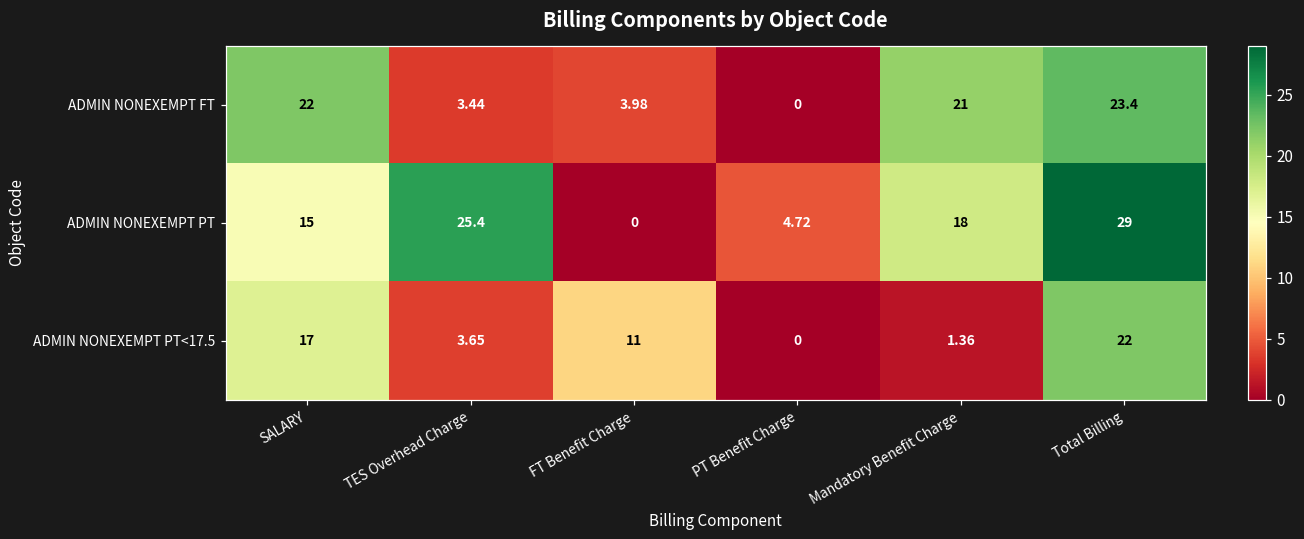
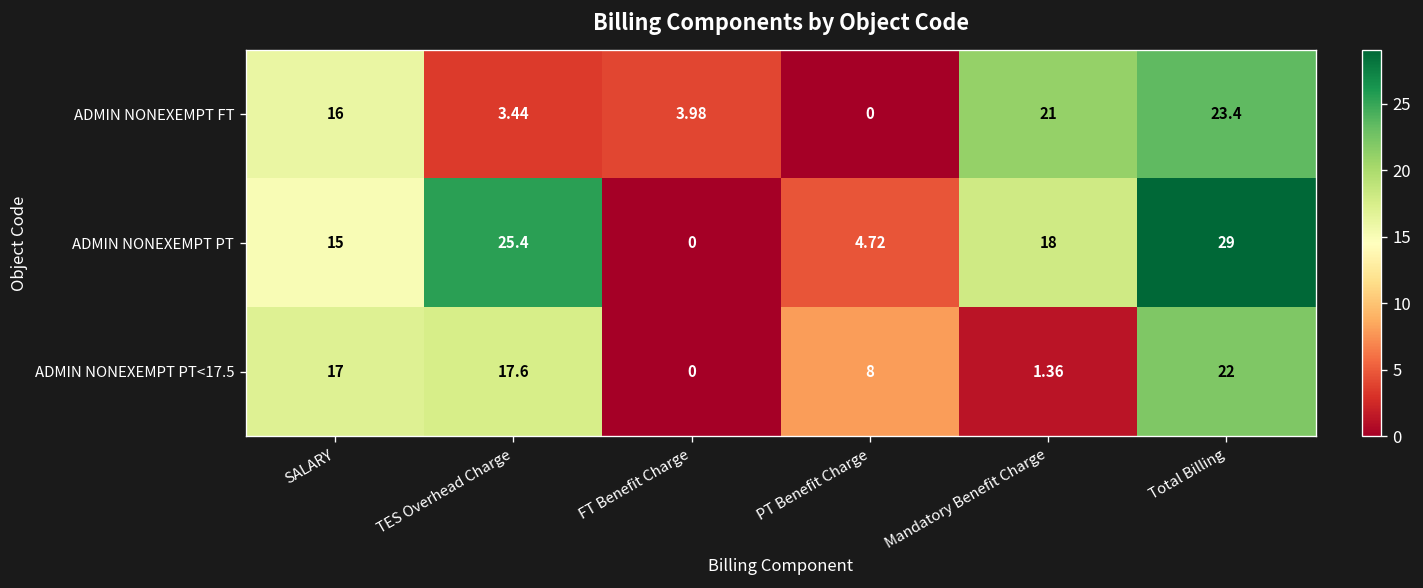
ADMIN NONEXEMPT FT, SALARY: 22 -> 16
ADMIN NONEXEMPT PT<17.5, TES Overhead Charge: 3.65 -> 17.6
ADMIN NONEXEMPT PT<17.5, FT Benefit Charge: 11 -> 0
ADMIN NONEXEMPT PT<17.5, PT Benefit Charge: 0 -> 8
